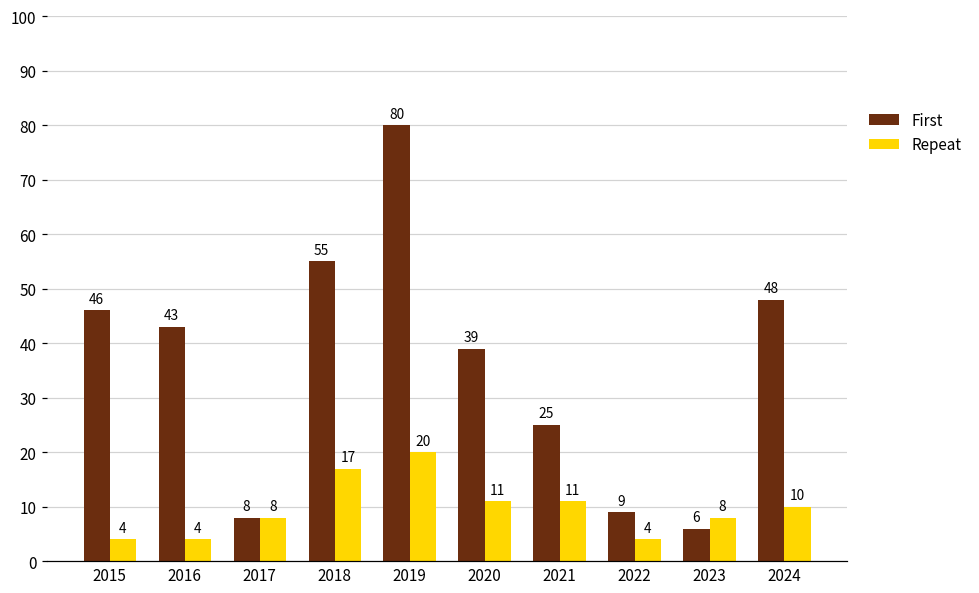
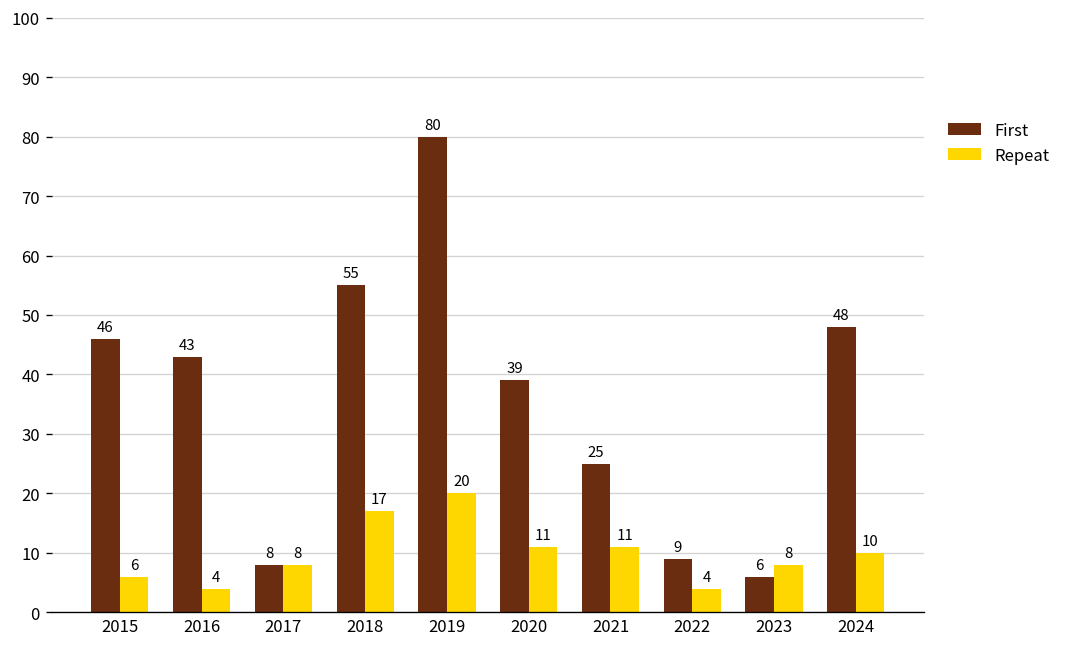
Repeat, 2015: 4 -> 6
